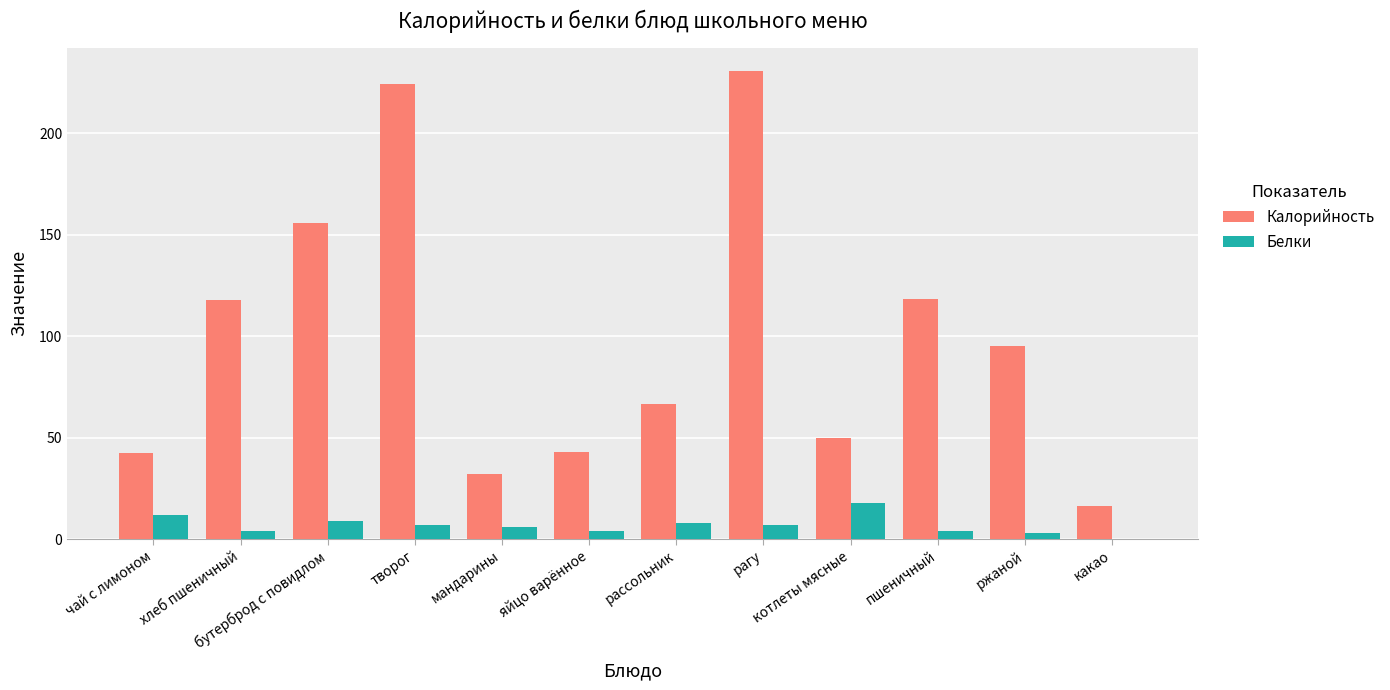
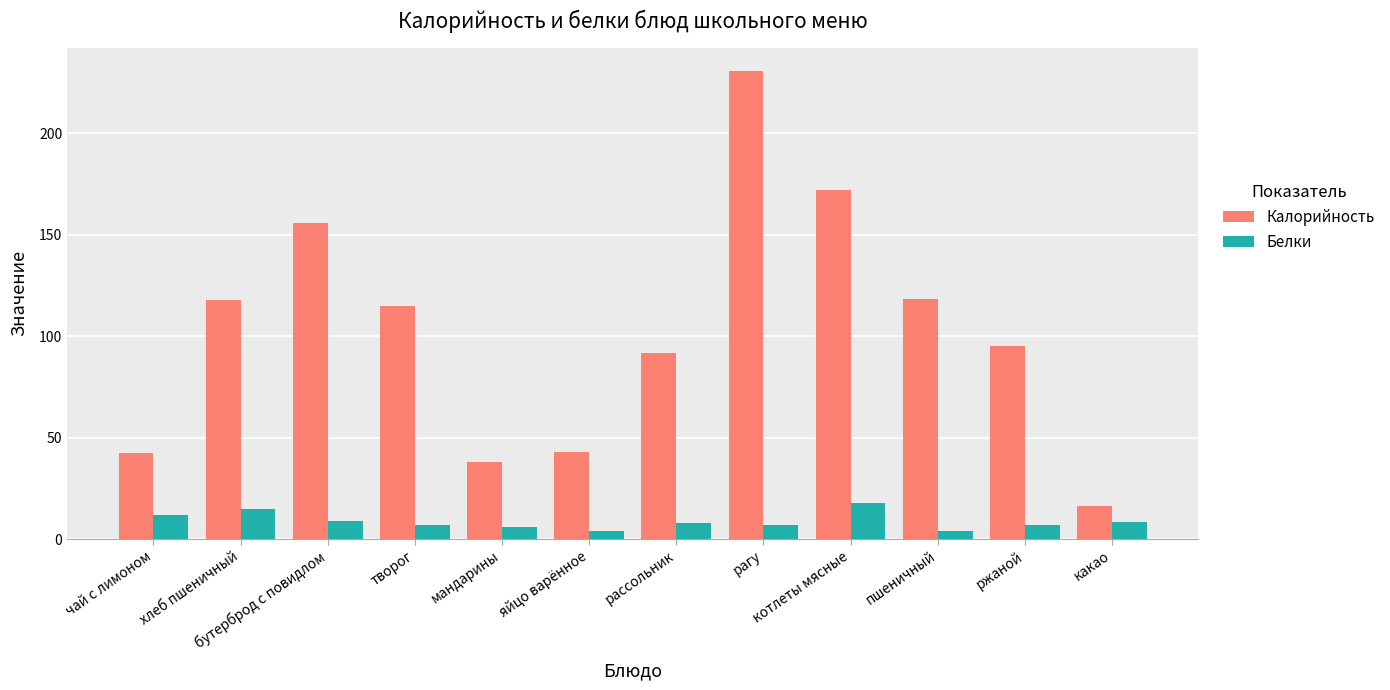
Белки, хлеб пшеничный: 4 -> 15
Калорийность, творог: 224 -> 115
Калорийность, мандарины: 32 -> 38
Калорийность, рассольник: 66 -> 92
Калорийность, котлеты мясные: 50 -> 172
Белки, ржаной: 3 -> 7
Белки, какао: 0 -> 8
